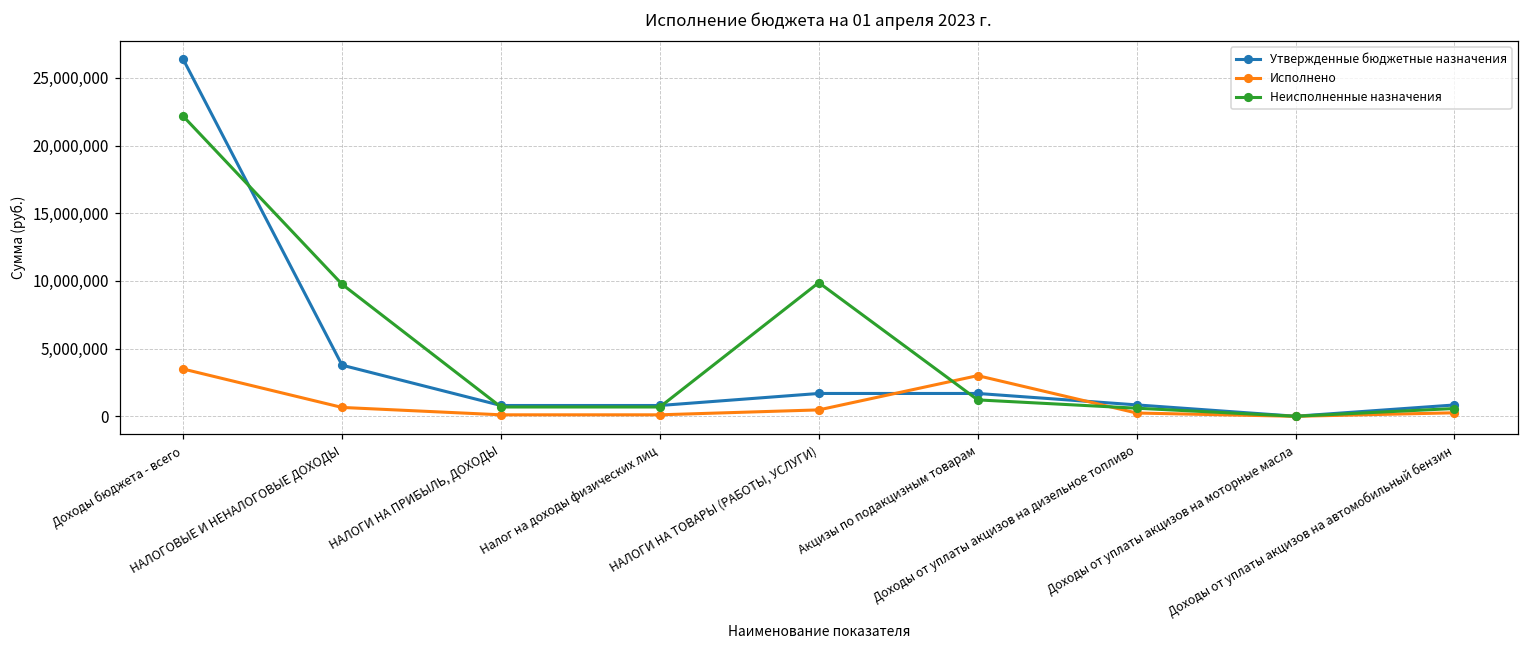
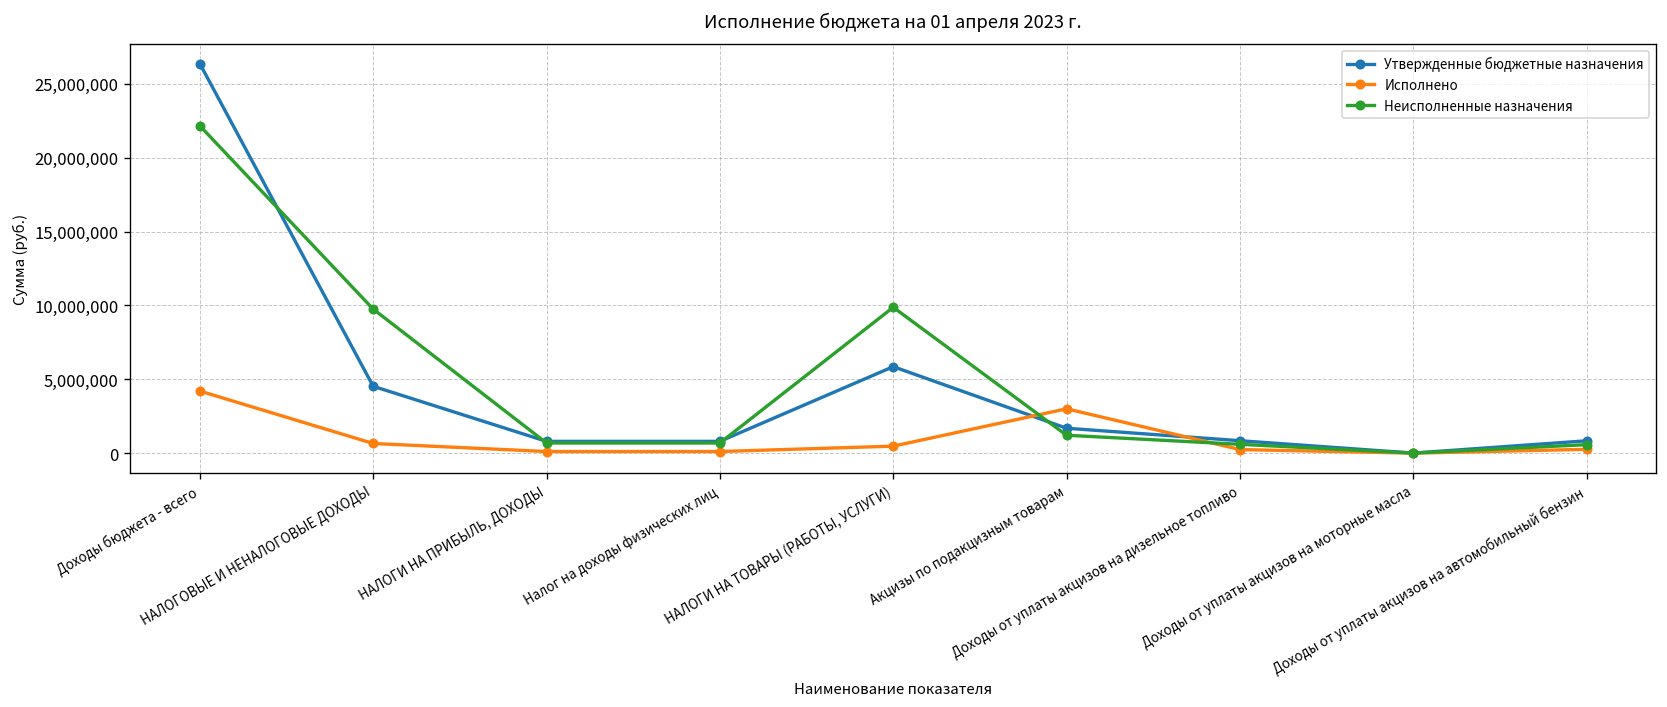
Исполнено, Доходы бюджета - всего: 3,500,000 -> 4,200,000
Утвержденные бюджетные назначения, НАЛОГОВЫЕ И НЕНАЛОГОВЫЕ ДОХОДЫ: 3,800,000 -> 4,500,000
Утвержденные бюджетные назначения, НАЛОГИ НА ТОВАРЫ (РАБОТЫ, УСЛУГИ): 1,700,000 -> 5,900,000
